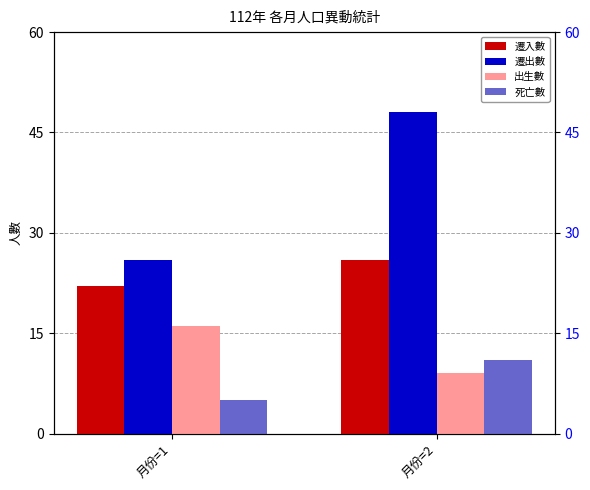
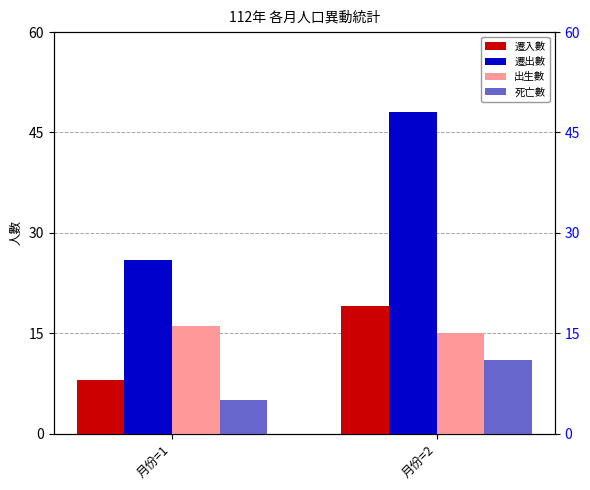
遷入數, 月份=1: 22 -> 8
遷入數, 月份=2: 26 -> 19
出生數, 月份=2: 9 -> 15
